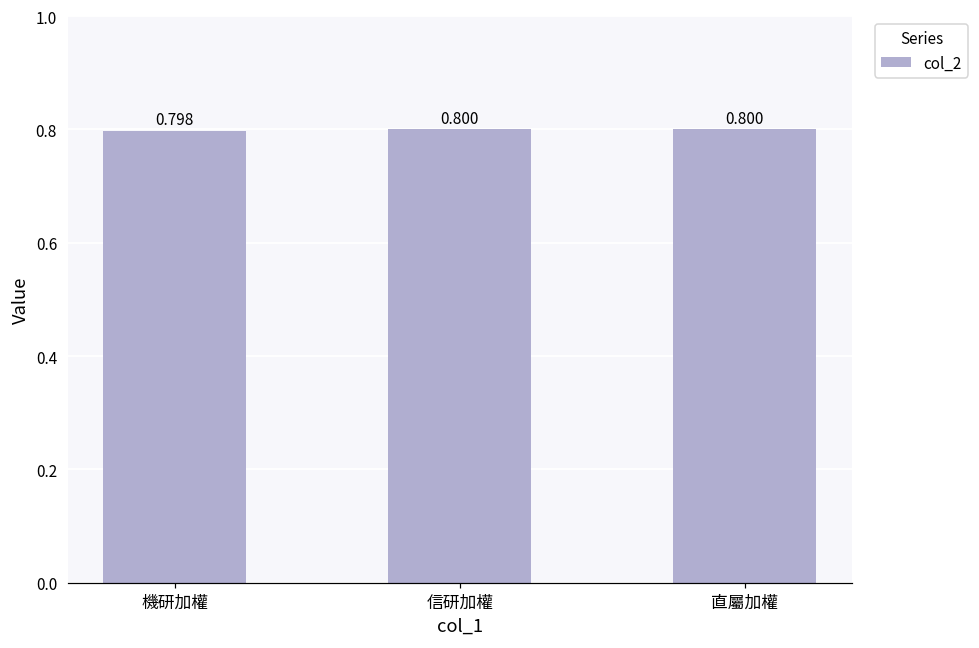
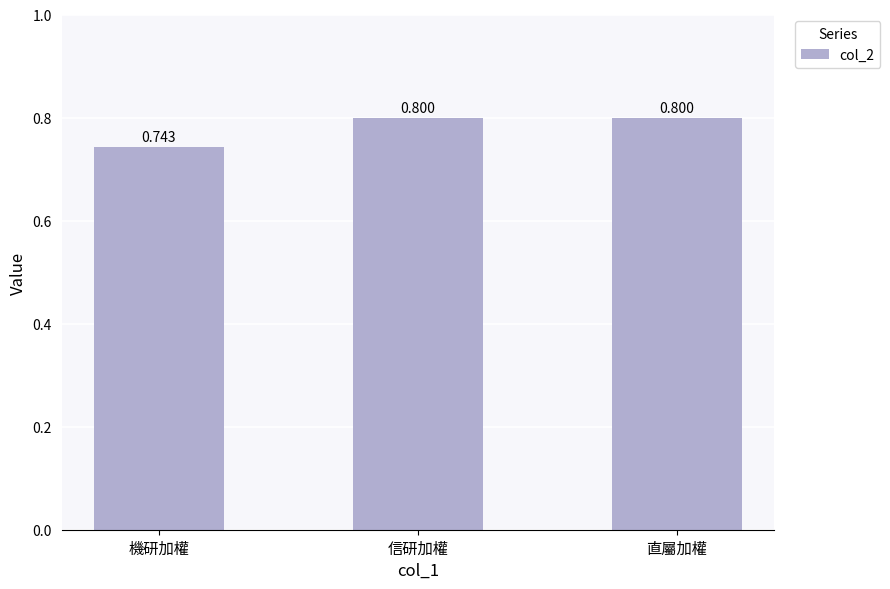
機研加權: 0.798 -> 0.743
